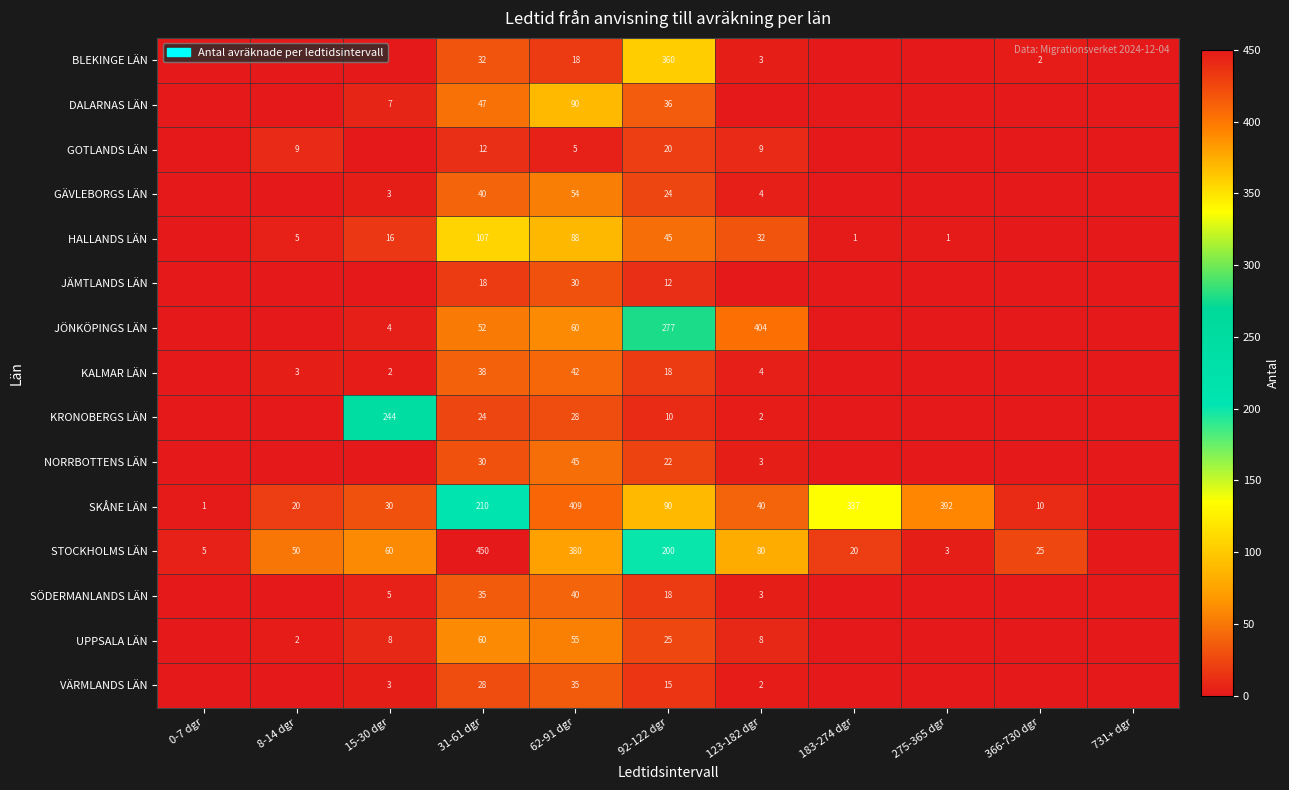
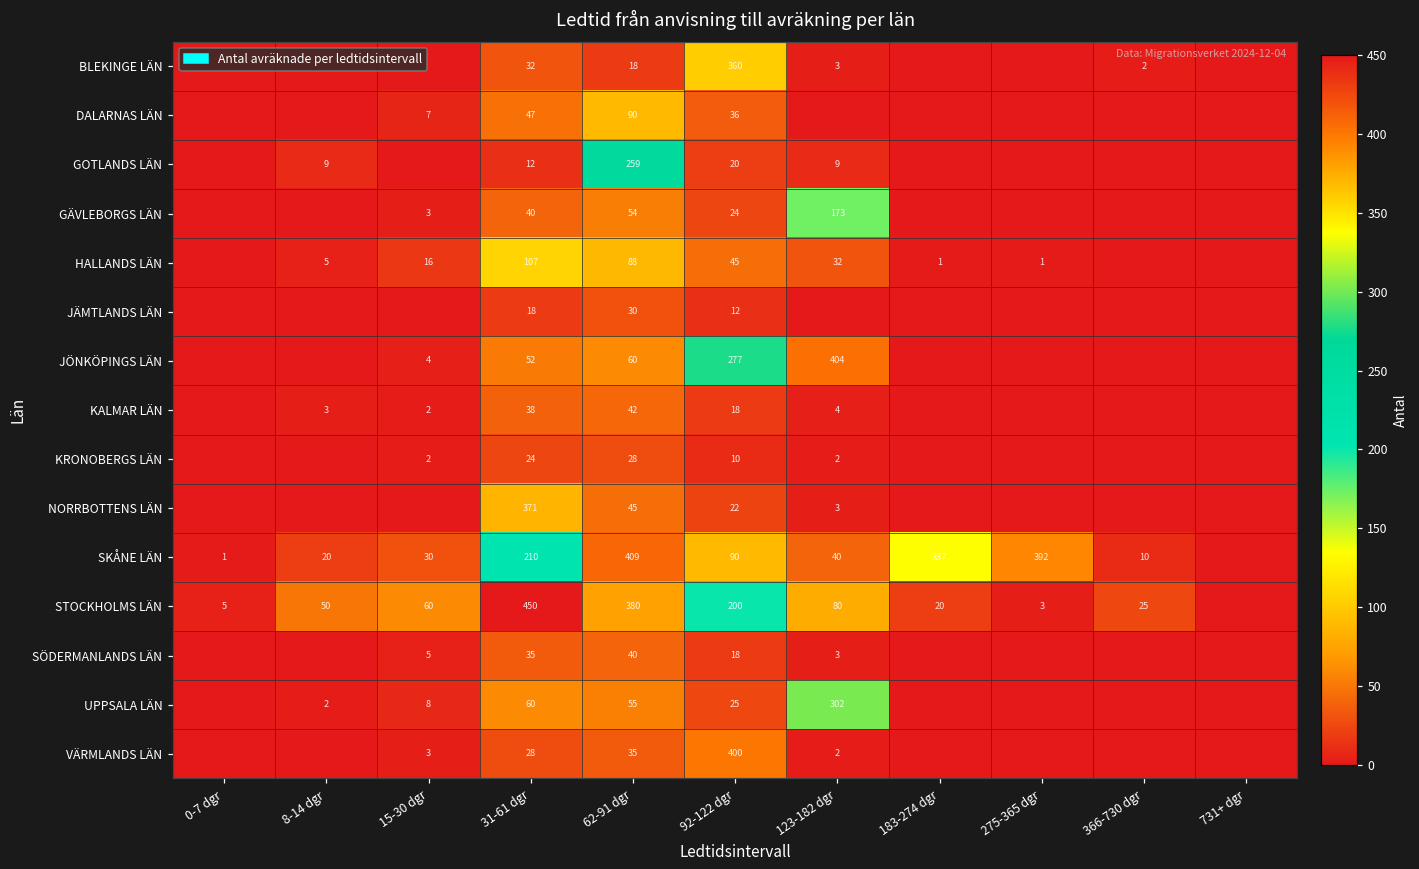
GOTLANDS LÄN, 62-91 dgr: 5 -> 259
GÄVLEBORGS LÄN, 123-182 dgr: 4 -> 173
KRONOBERGS LÄN, 15-30 dgr: 244 -> 2
NORRBOTTENS LÄN, 31-61 dgr: 30 -> 371
UPPSALA LÄN, 123-182 dgr: 8 -> 302
VÄRMLANDS LÄN, 92-122 dgr: 15 -> 400
